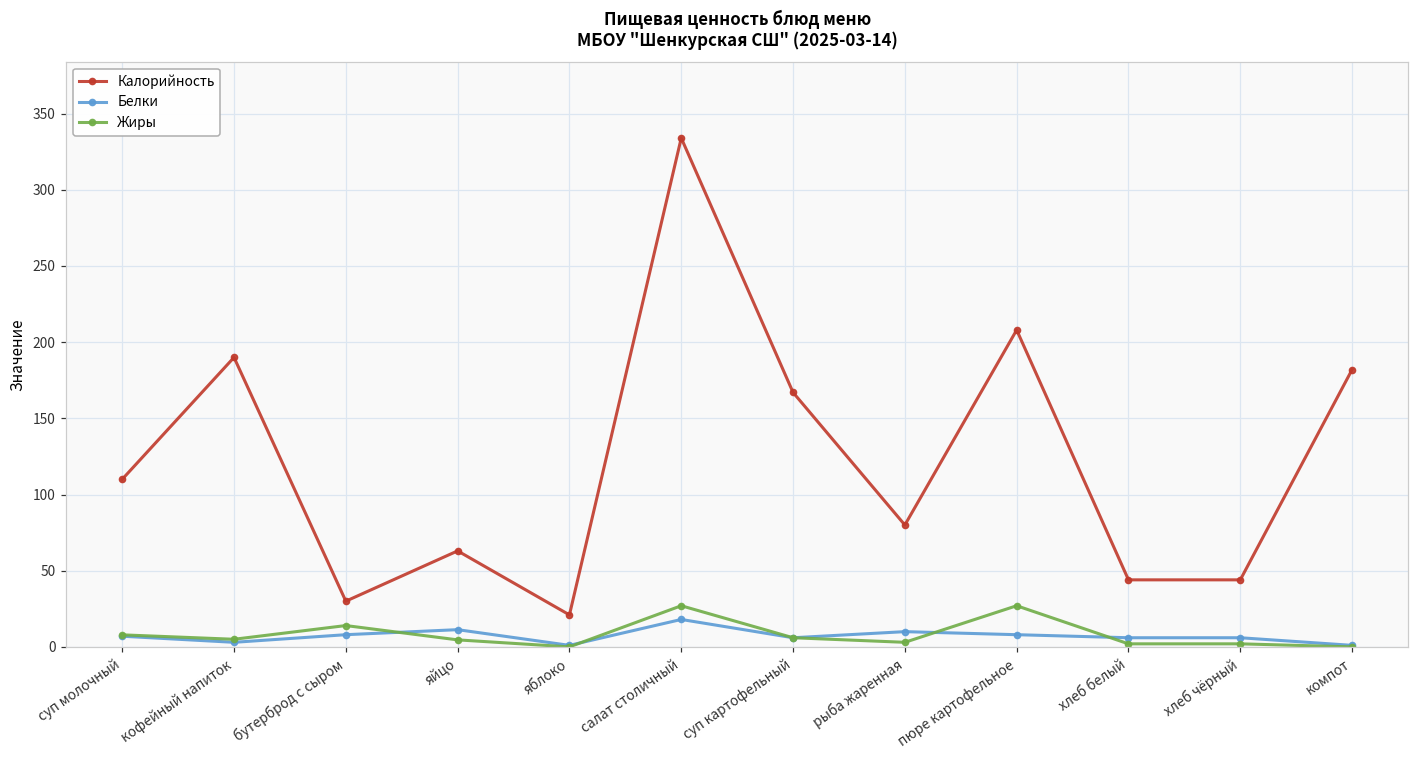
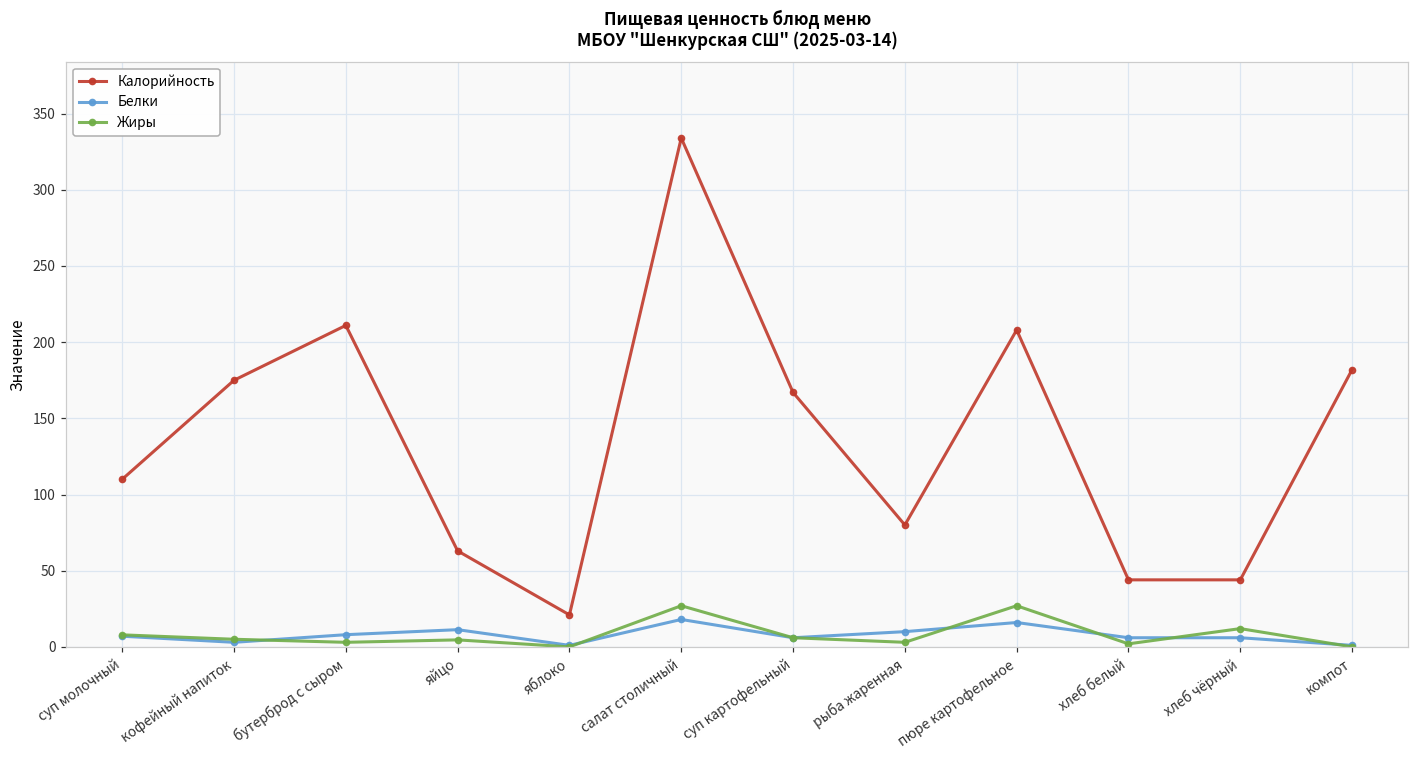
Калорийность, кофейный напиток: 190 -> 175
Калорийность, бутерброд с сыром: 30 -> 211
Жиры, бутерброд с сыром: 14 -> 3
Белки, пюре картофельное: 8 -> 16
Жиры, хлеб чёрный: 2 -> 12
